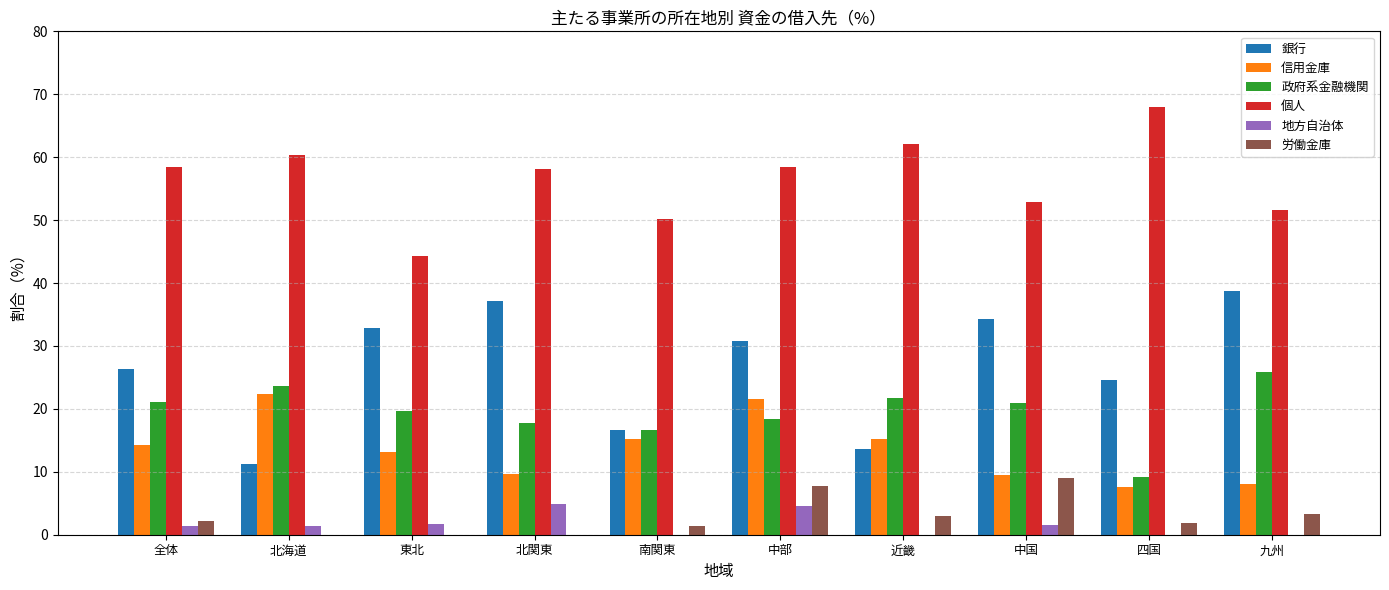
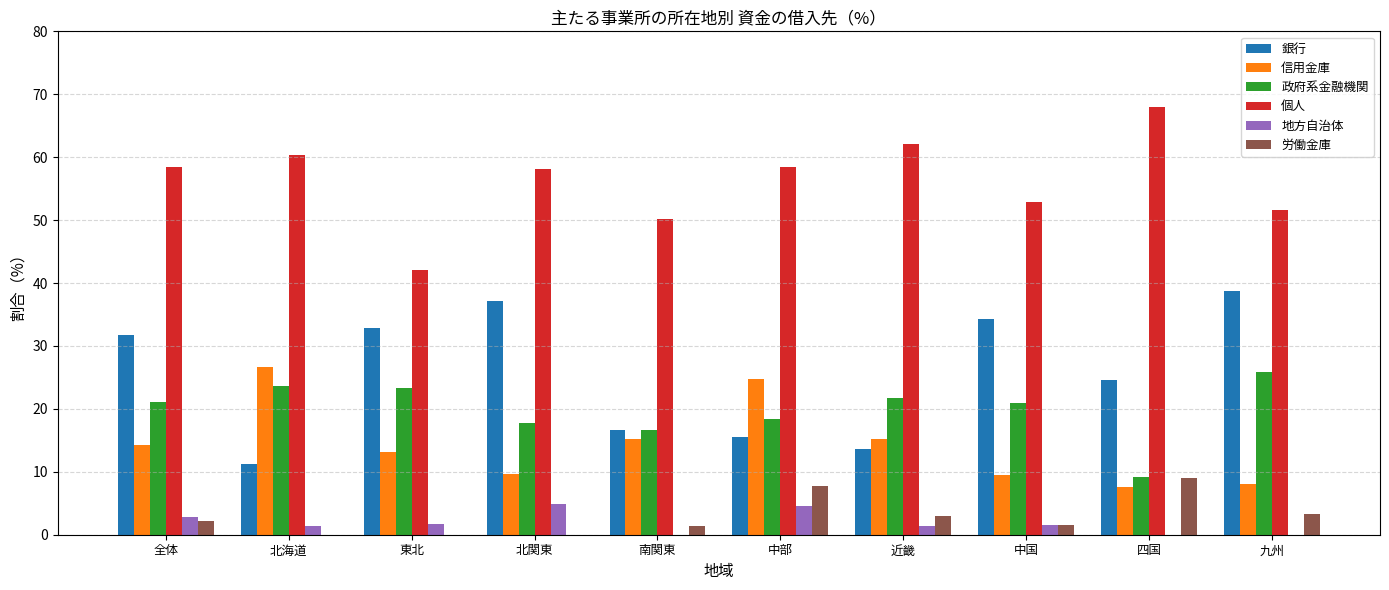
銀行, 全体: 26 -> 32
地方自治体, 全体: 1 -> 3
信用金庫, 北海道: 22 -> 27
政府系金融機関, 東北: 20 -> 23
個人, 東北: 44 -> 42
銀行, 中部: 31 -> 16
信用金庫, 中部: 22 -> 25
地方自治体, 近畿: 0 -> 1
労働金庫, 中国: 9 -> 2
労働金庫, 四国: 2 -> 9
